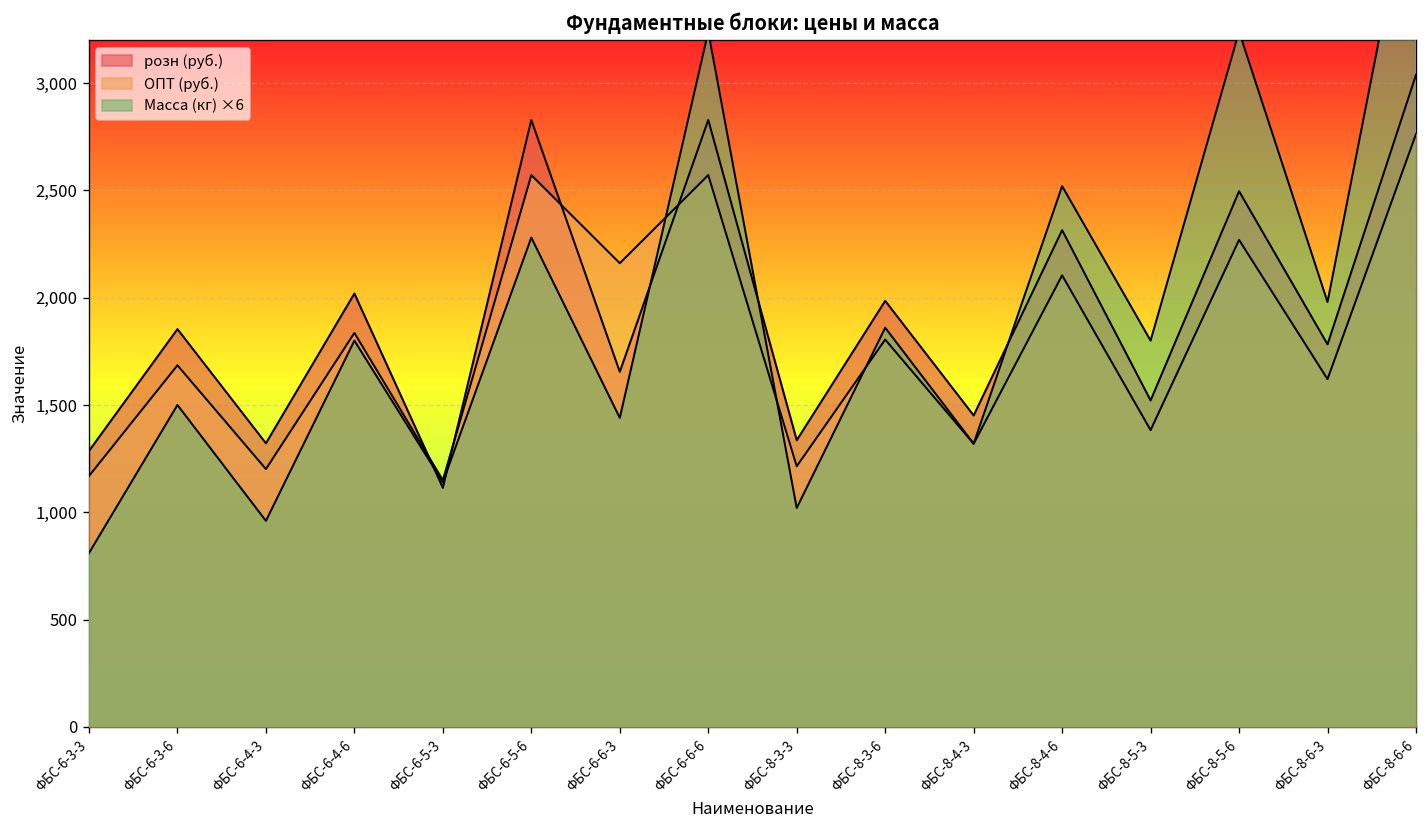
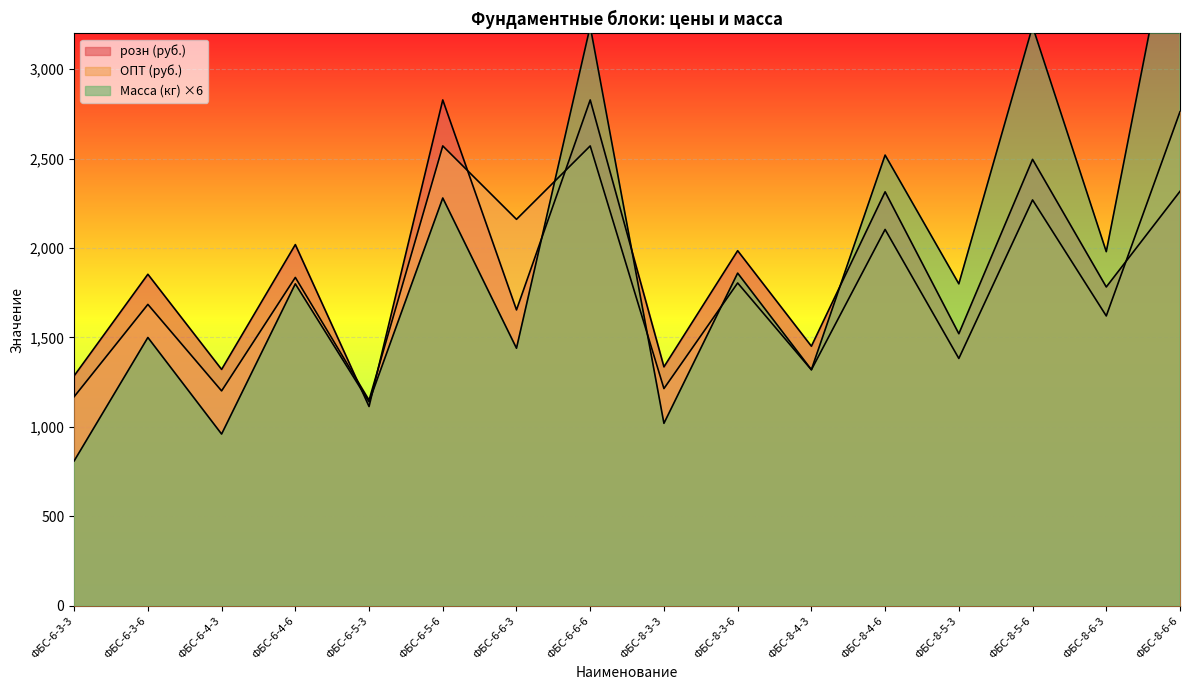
розн (руб.), ФБС-8-6-6: 3,040 -> 2,320
